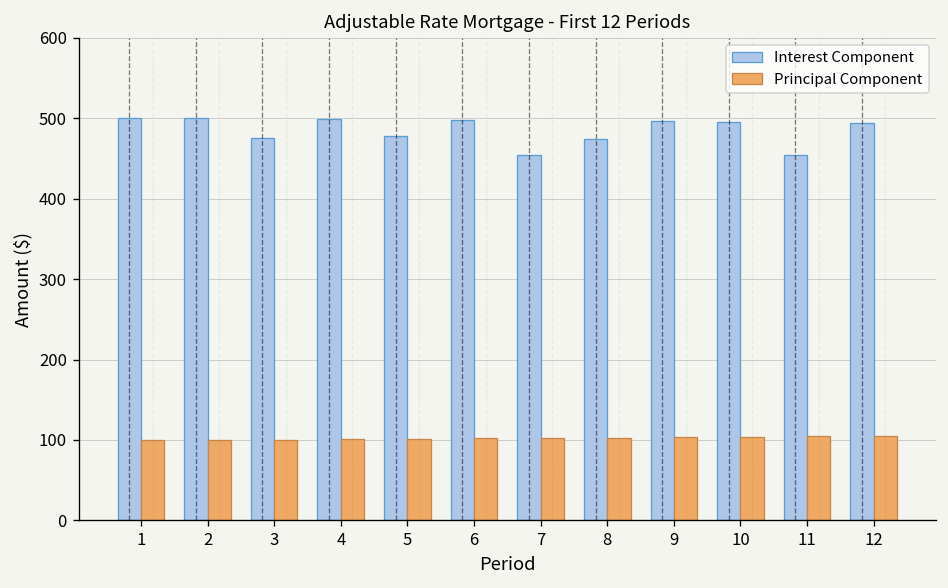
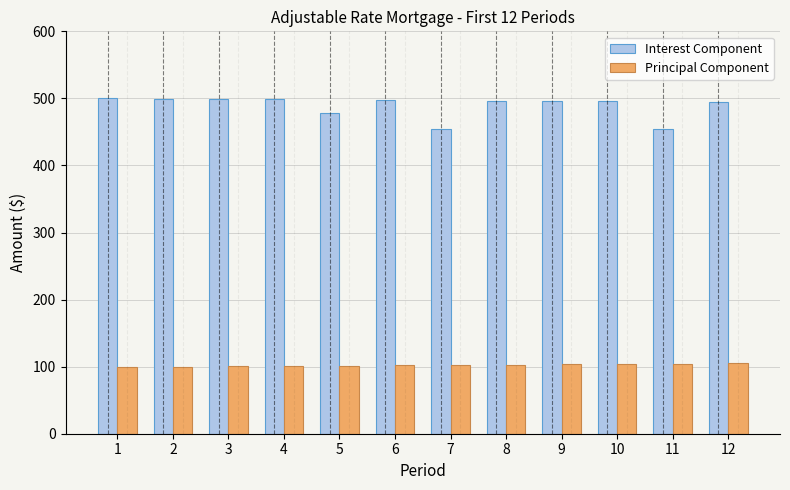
Interest Component, 3: 480 -> 500
Interest Component, 8: 470 -> 500
